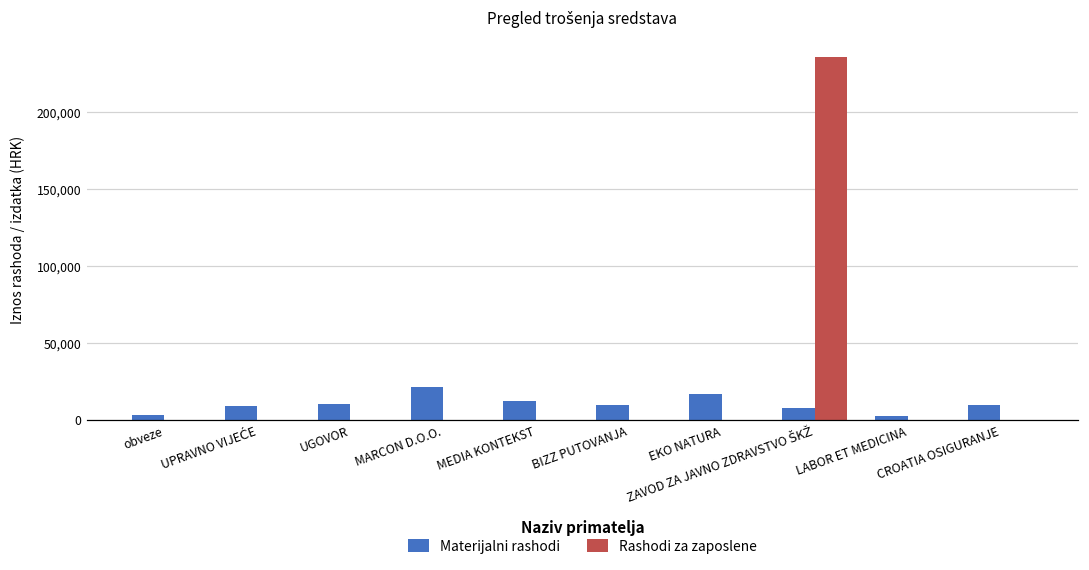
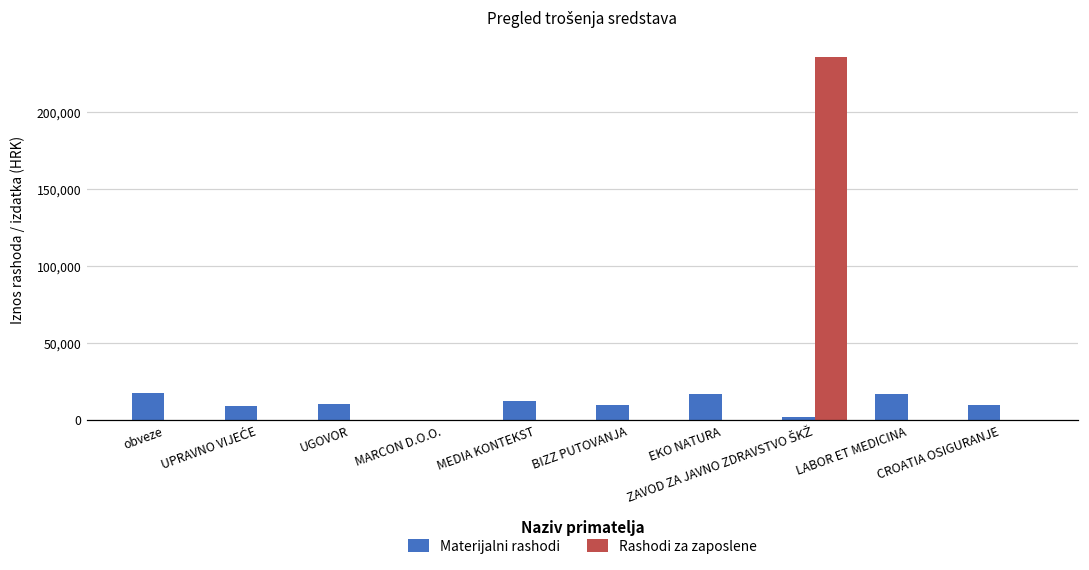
Materijalni rashodi, obveze: 3,000 -> 17,000
Materijalni rashodi, MARCON D.O.O.: 21,000 -> 0
Materijalni rashodi, ZAVOD ZA JAVNO ZDRAVSTVO ŠKŽ: 8,000 -> 2,000
Materijalni rashodi, LABOR ET MEDICINA: 2,000 -> 17,000
